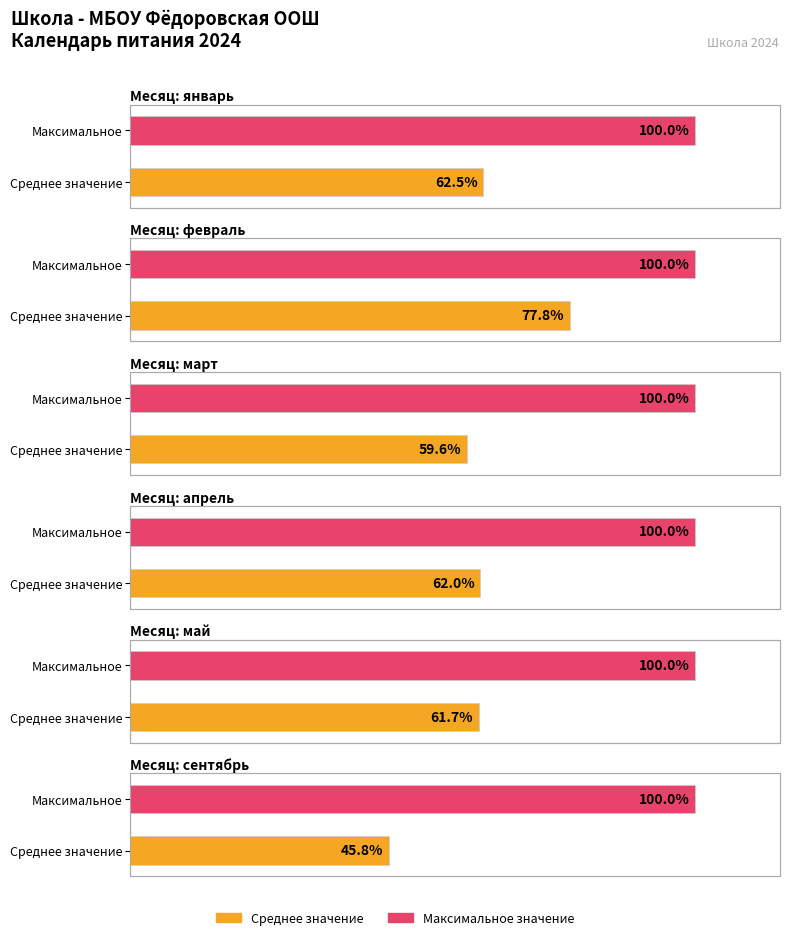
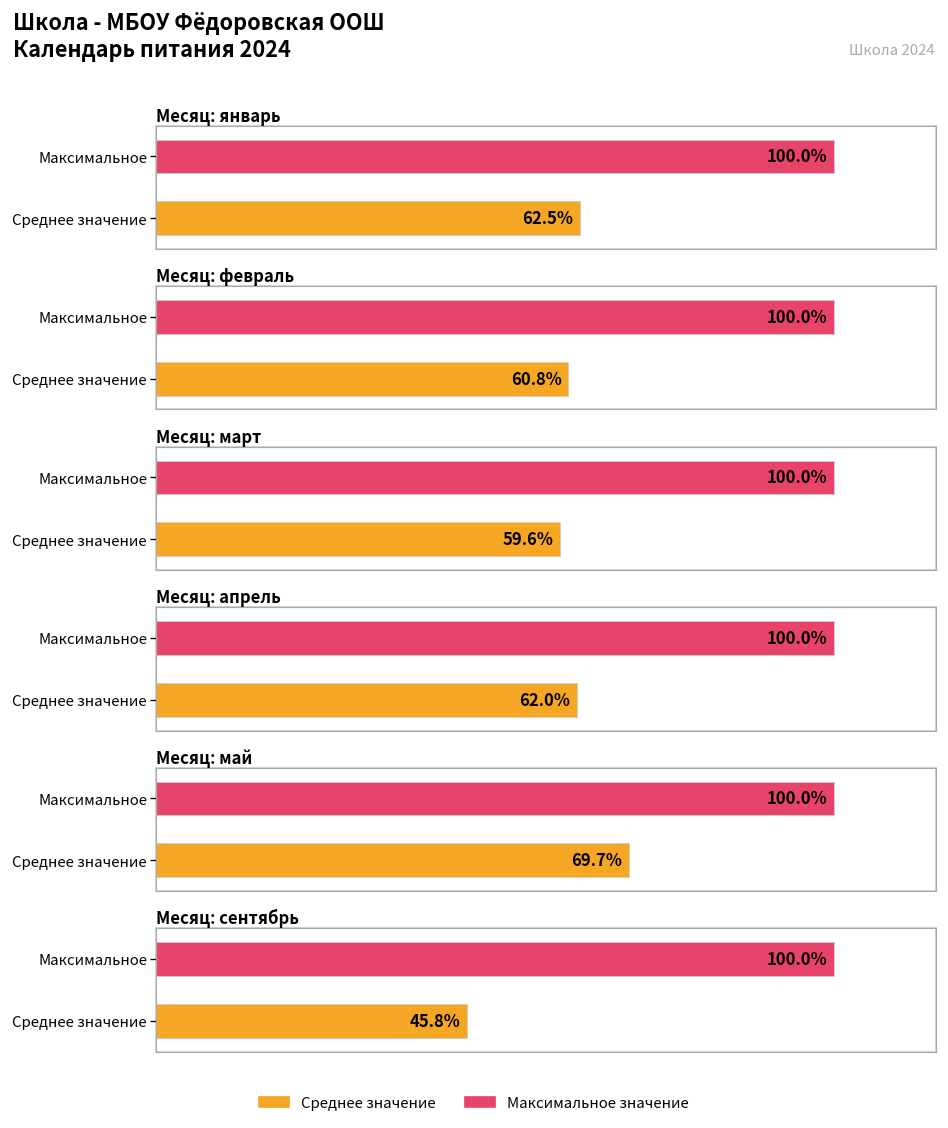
Месяц: февраль, Среднее значение: 77.8% -> 60.8%
Месяц: май, Среднее значение: 61.7% -> 69.7%
